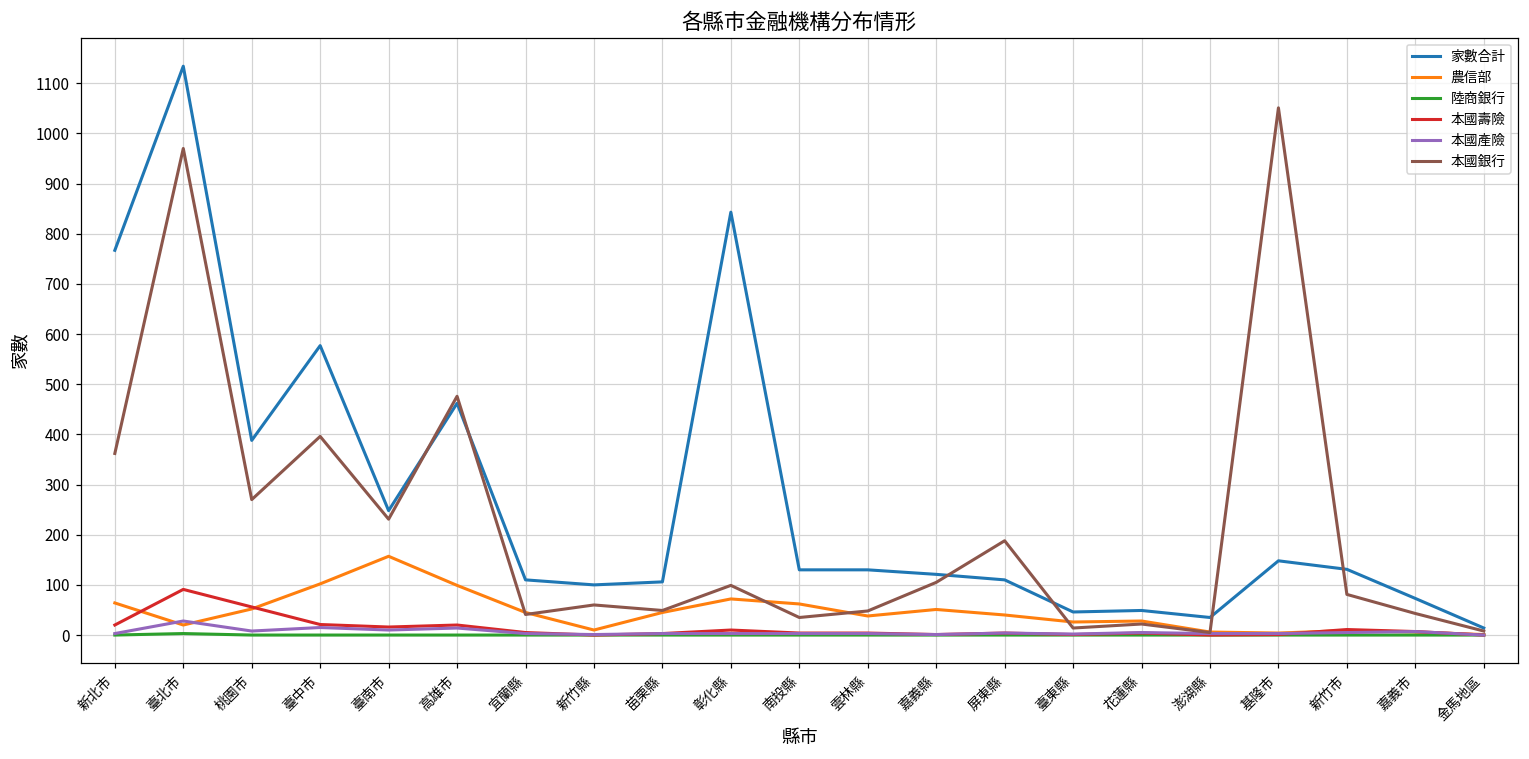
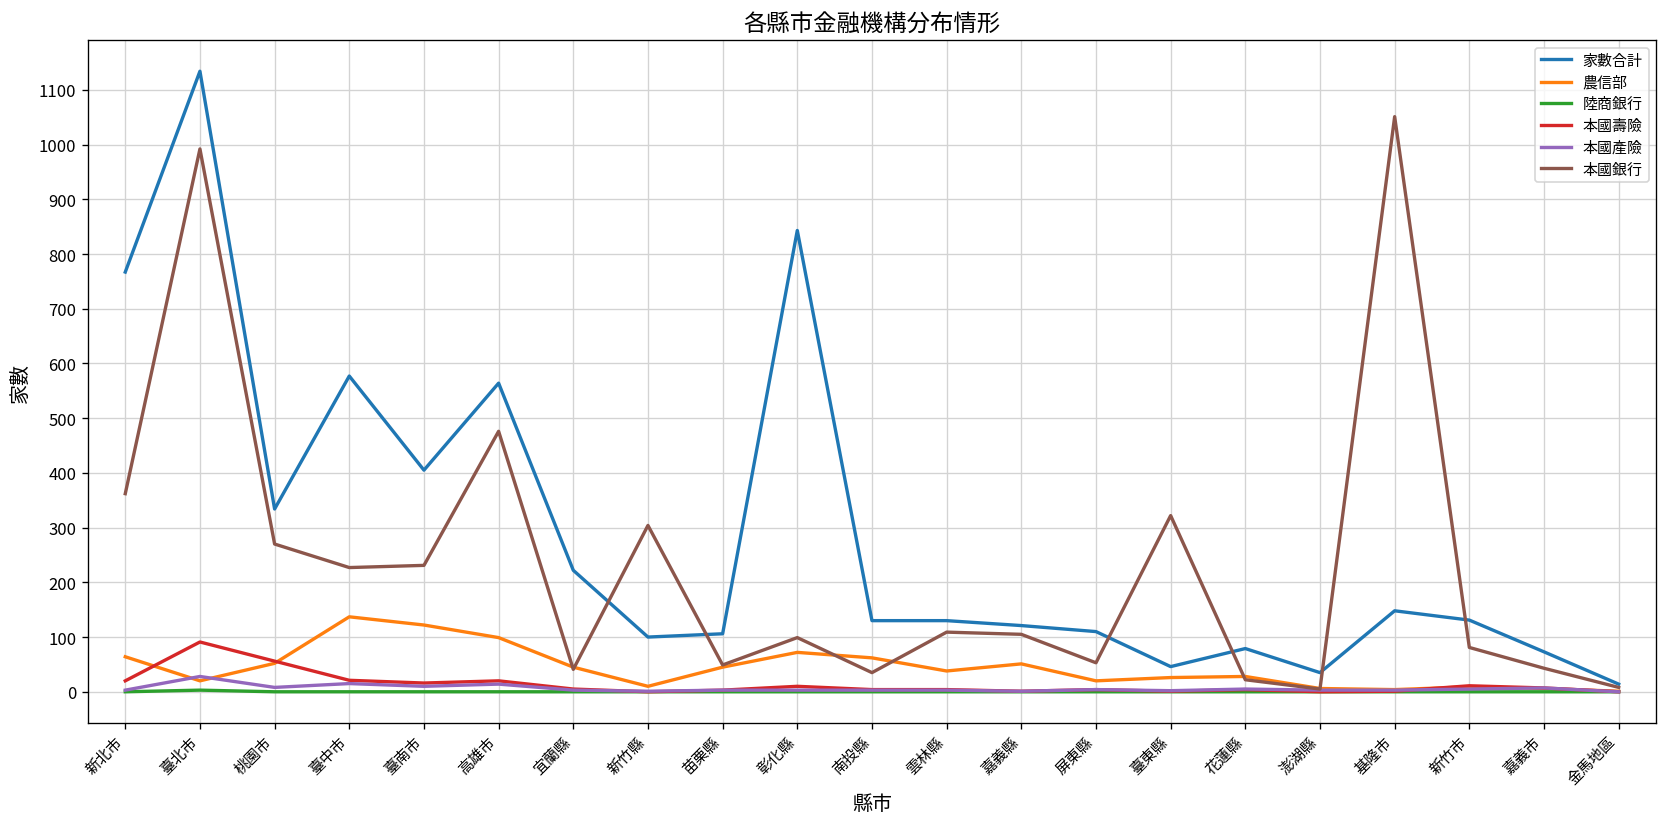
本國銀行, 臺北市: 970 -> 990
家數合計, 桃園市: 390 -> 330
農信部, 臺中市: 100 -> 140
本國銀行, 臺中市: 400 -> 230
家數合計, 臺南市: 250 -> 410
農信部, 臺南市: 160 -> 120
家數合計, 高雄市: 460 -> 560
家數合計, 宜蘭縣: 110 -> 220
本國銀行, 新竹縣: 60 -> 300
本國銀行, 雲林縣: 50 -> 110
農信部, 屏東縣: 40 -> 20
本國銀行, 屏東縣: 190 -> 50
本國銀行, 臺東縣: 10 -> 320
家數合計, 花蓮縣: 50 -> 80
